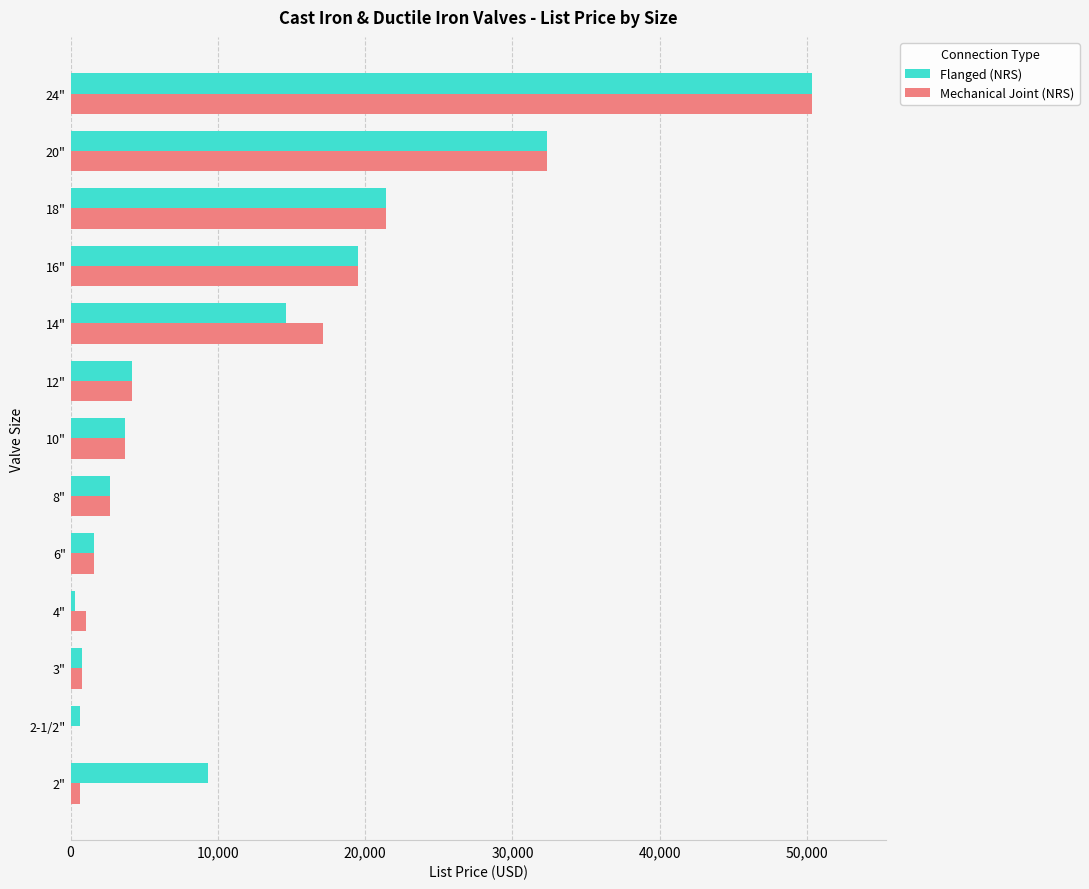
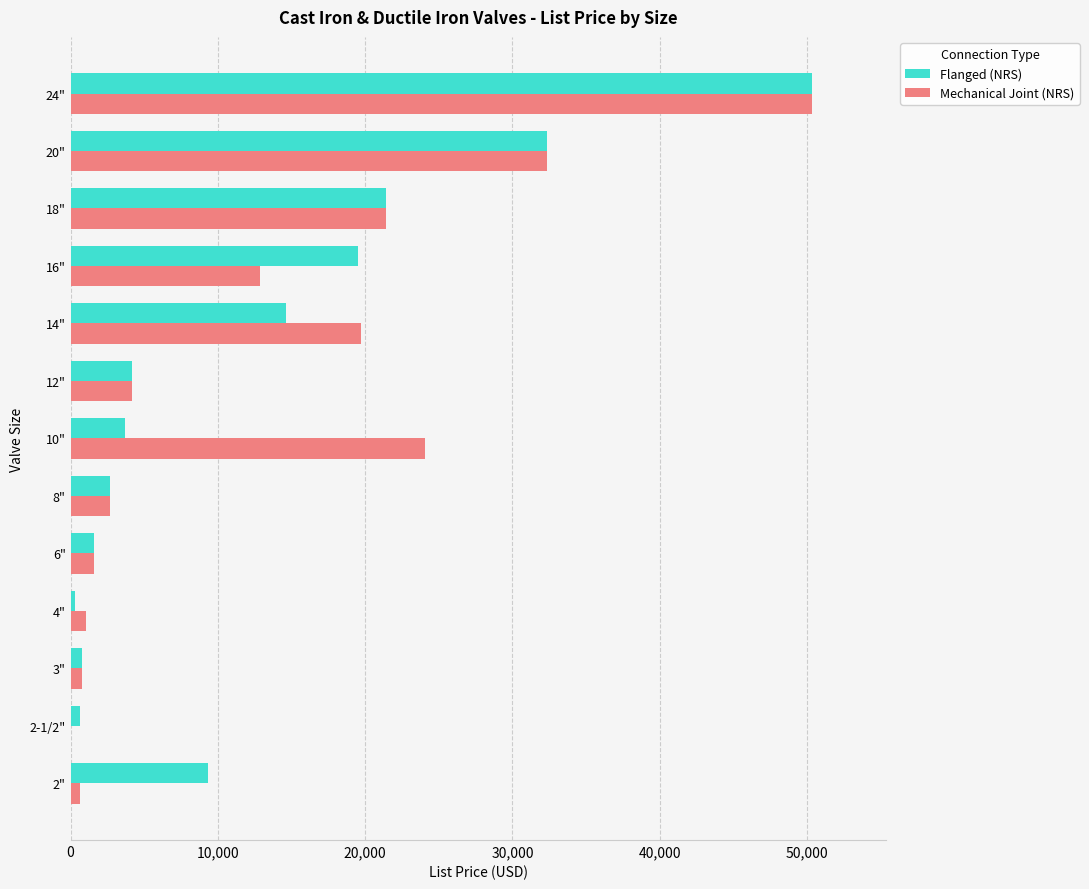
Mechanical Joint (NRS), 16": 19,500 -> 12,900
Mechanical Joint (NRS), 14": 17,200 -> 19,700
Mechanical Joint (NRS), 10": 3,700 -> 24,100
